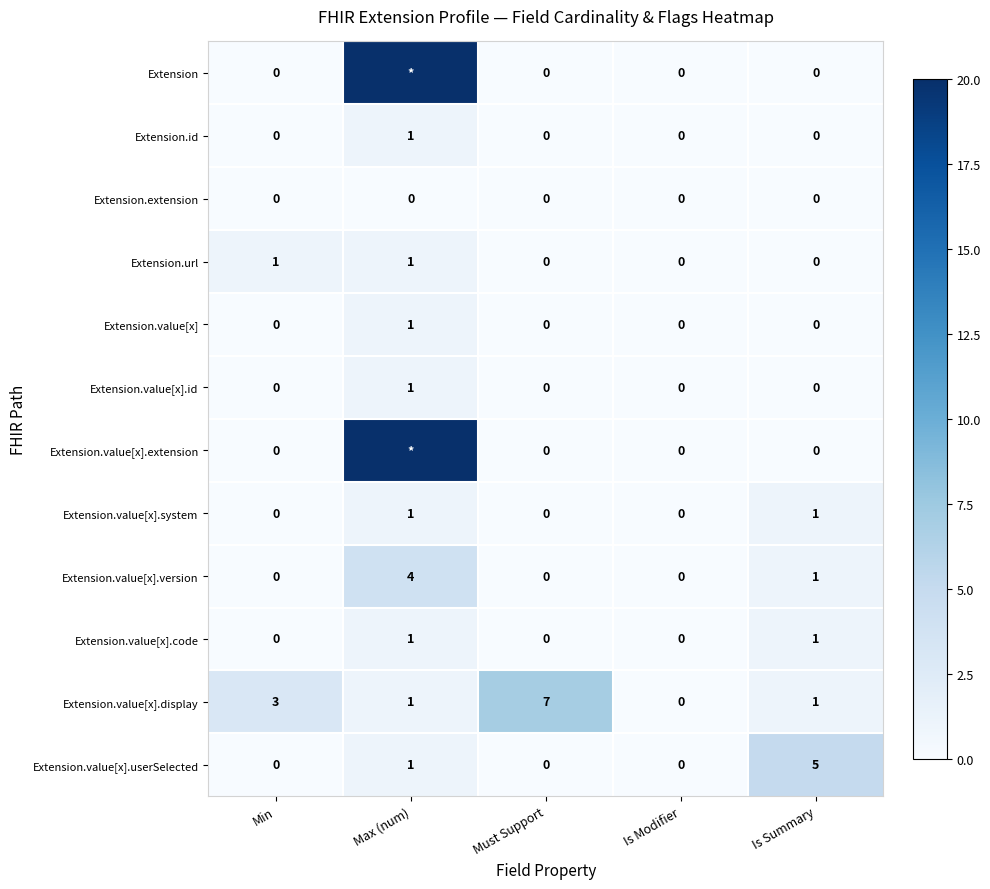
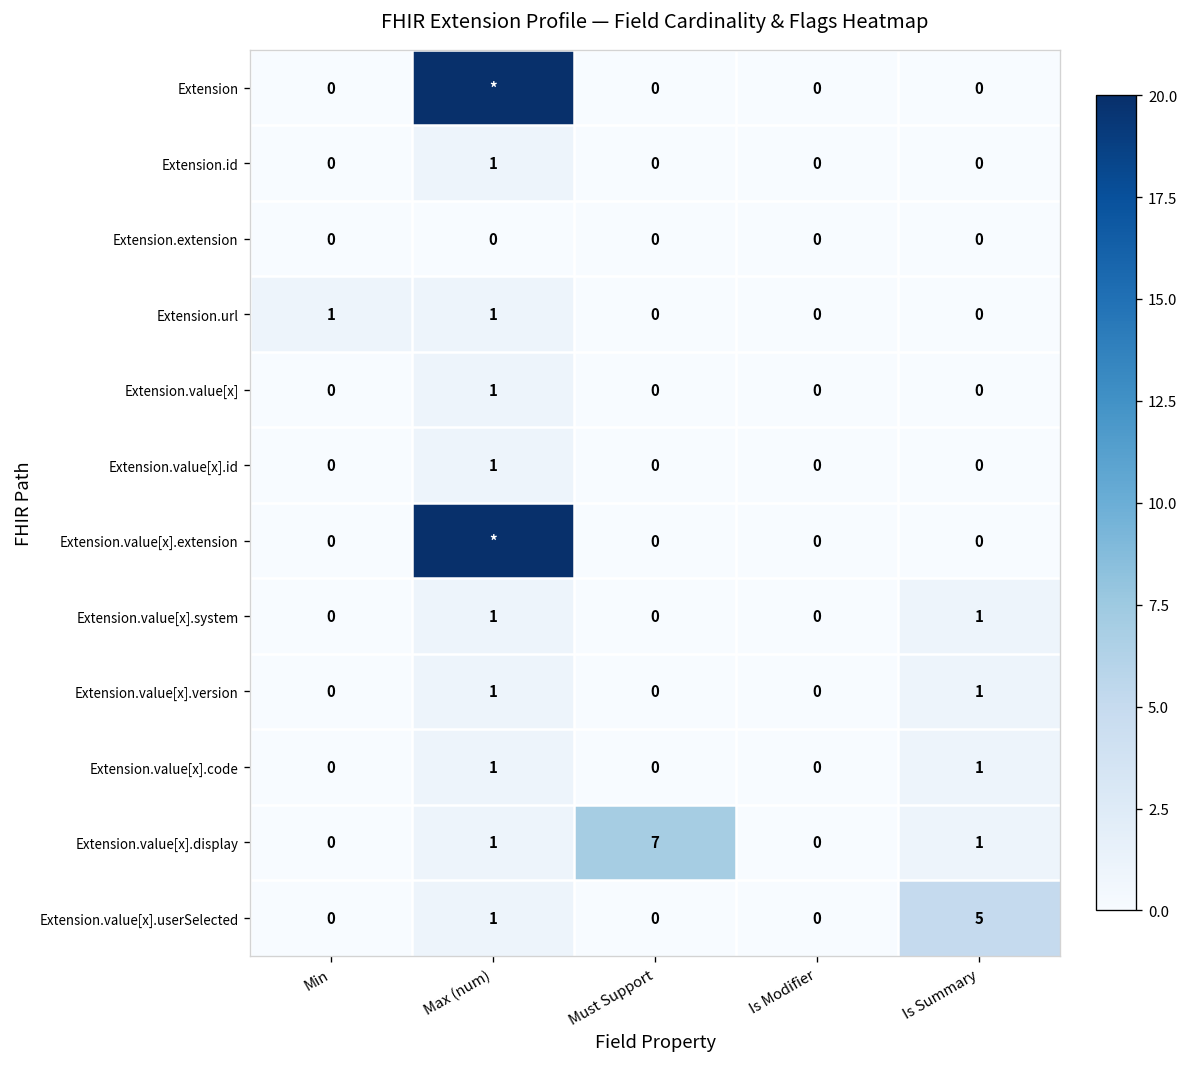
Extension.value[x].version, Max (num): 4 -> 1
Extension.value[x].display, Min: 3 -> 0
